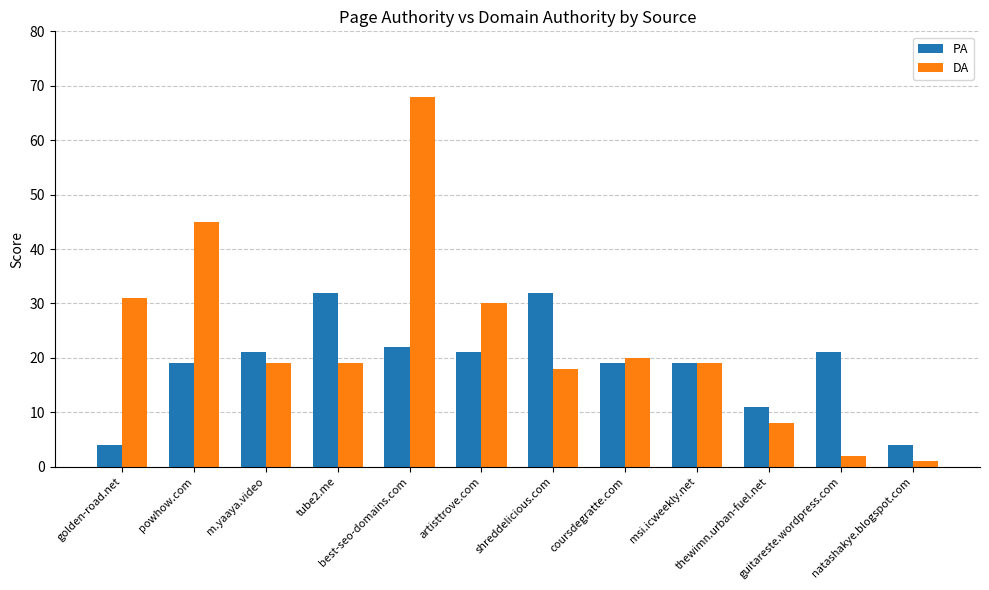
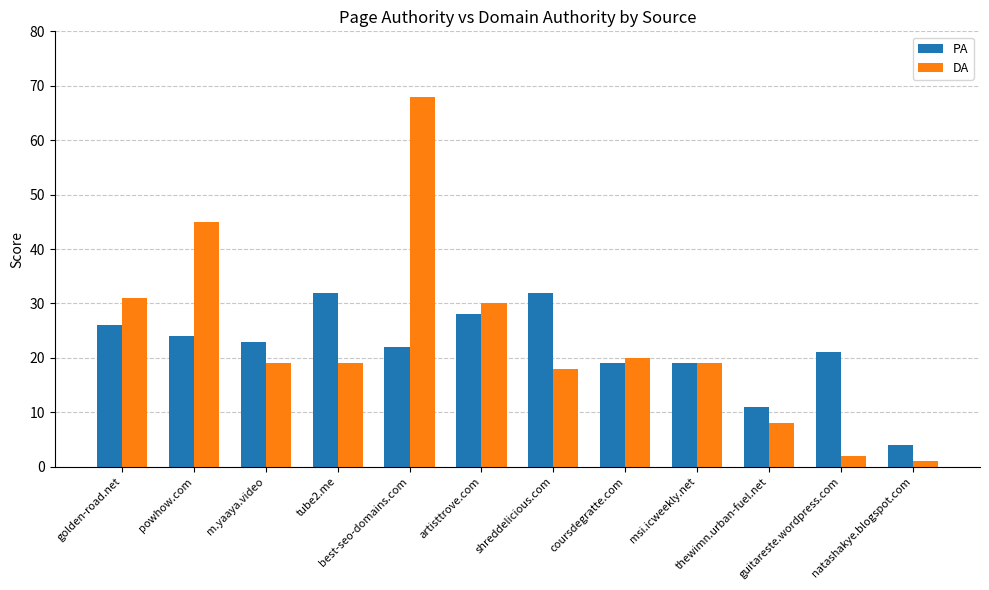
PA, golden-road.net: 4 -> 26
PA, powhow.com: 19 -> 24
PA, m.yaaya.video: 21 -> 23
PA, artisttrove.com: 21 -> 28
